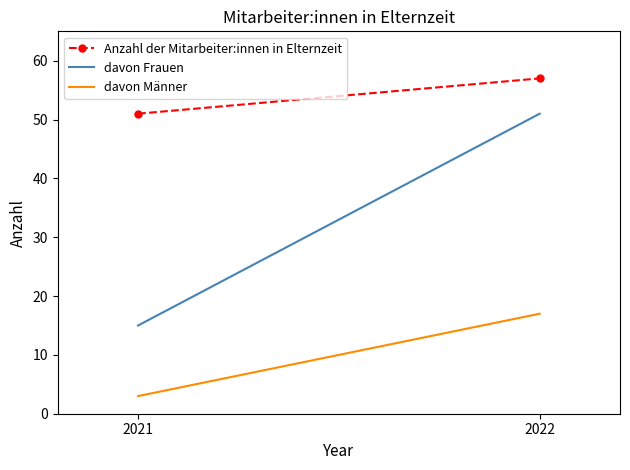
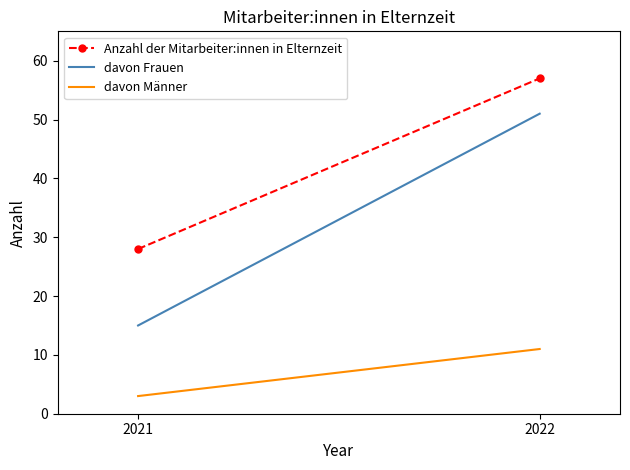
Anzahl der Mitarbeiter:innen in Elternzeit, 2021: 51 -> 28
davon Männer, 2022: 17 -> 11
